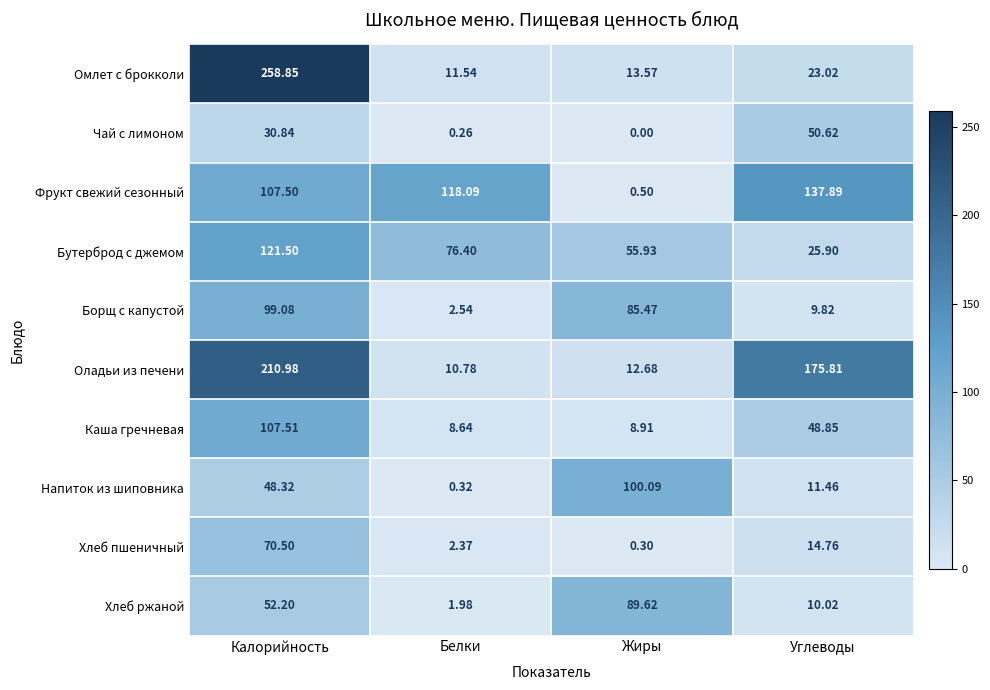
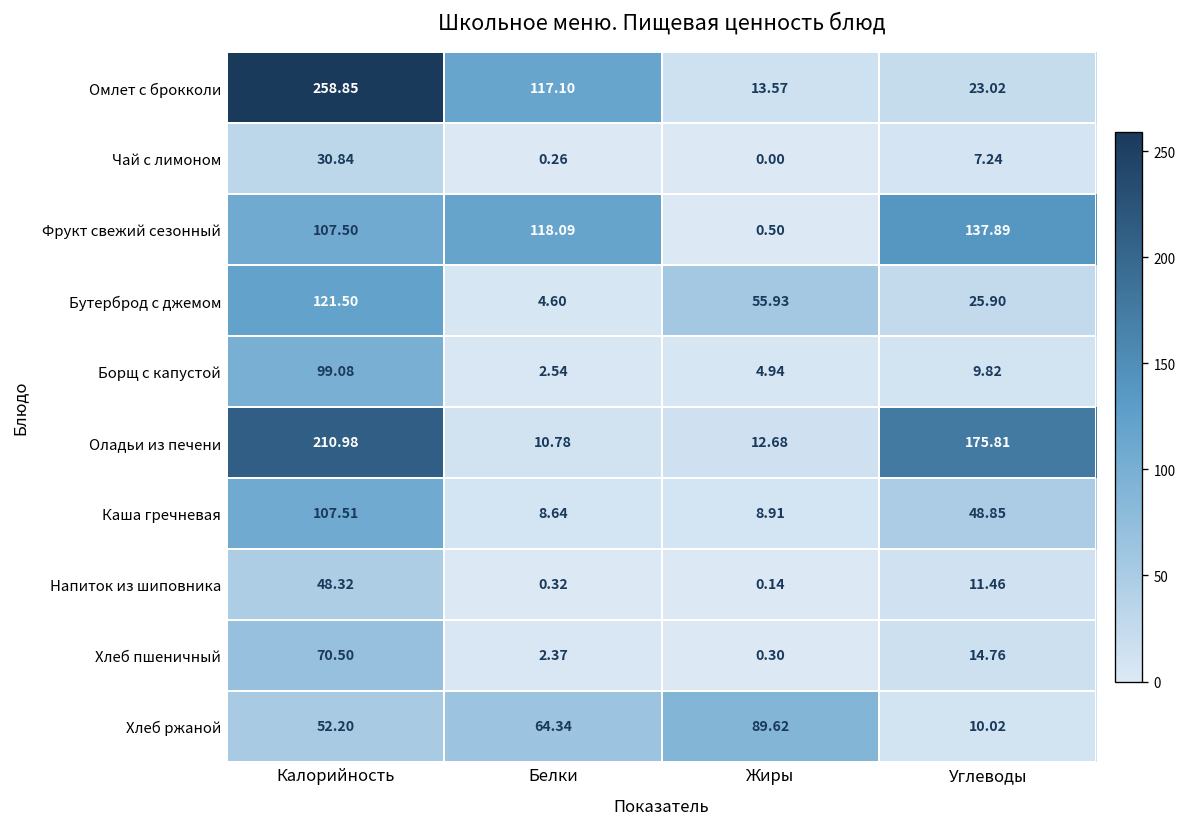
Омлет с брокколи, Белки: 11.54 -> 117.10
Чай с лимоном, Углеводы: 50.62 -> 7.24
Бутерброд с джемом, Белки: 76.40 -> 4.60
Борщ с капустой, Жиры: 85.47 -> 4.94
Напиток из шиповника, Жиры: 100.09 -> 0.14
Хлеб ржаной, Белки: 1.98 -> 64.34
